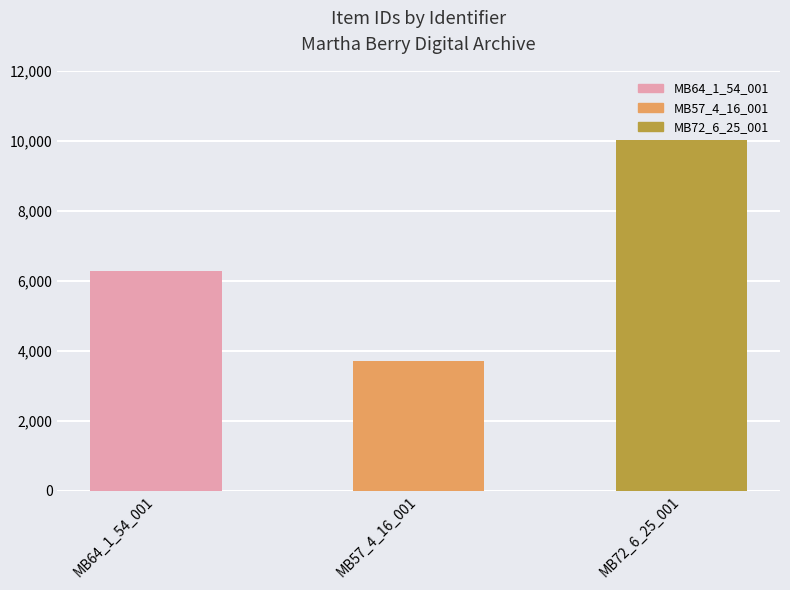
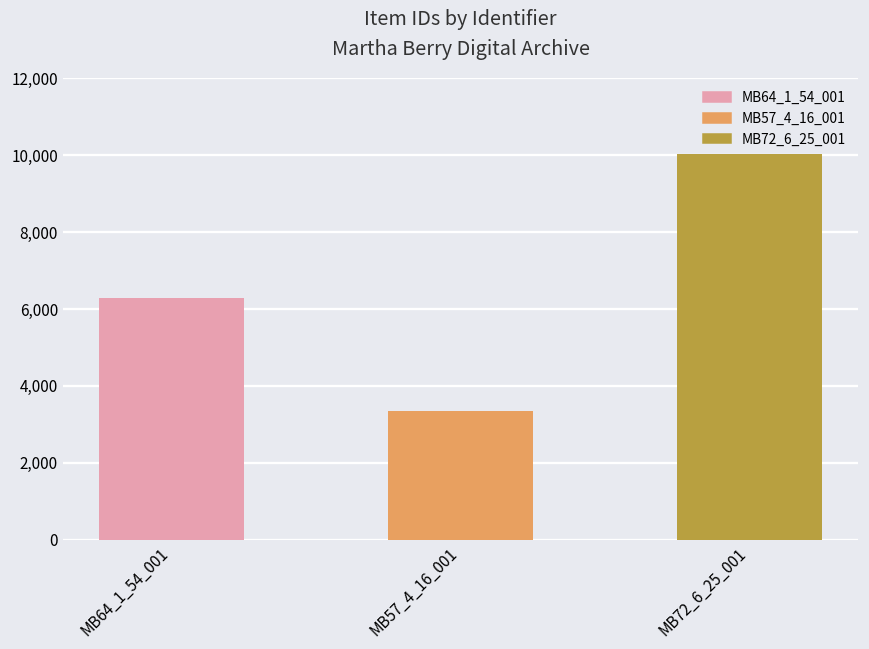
MB57_4_16_001: 3,700 -> 3,400
